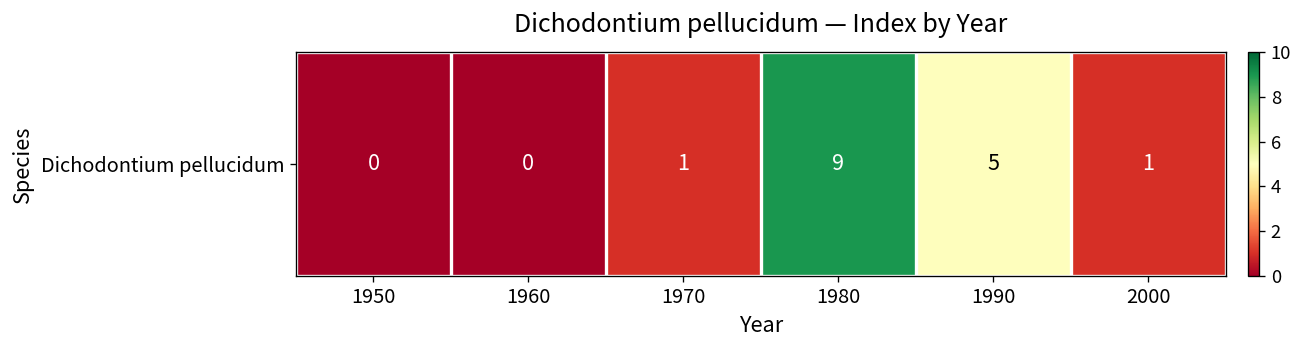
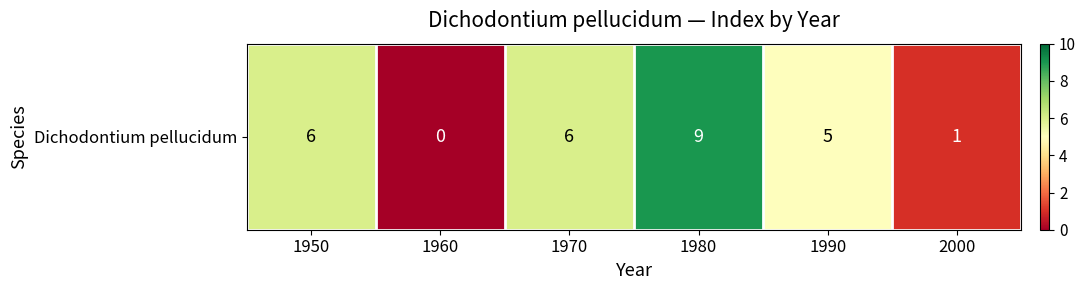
Dichodontium pellucidum, 1950: 0 -> 6
Dichodontium pellucidum, 1970: 1 -> 6
